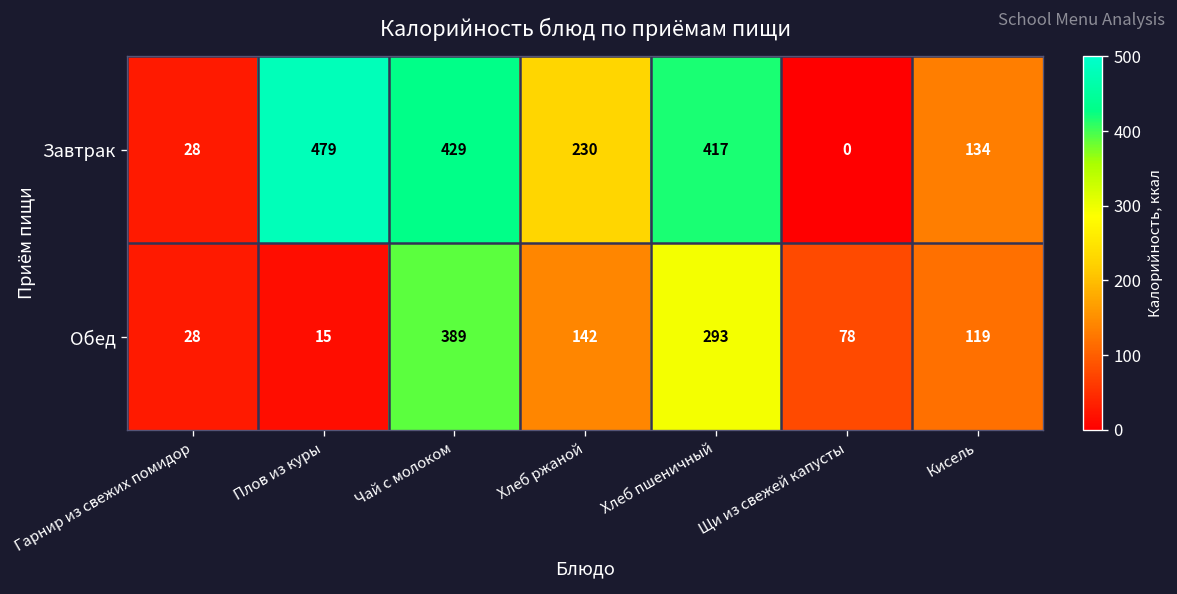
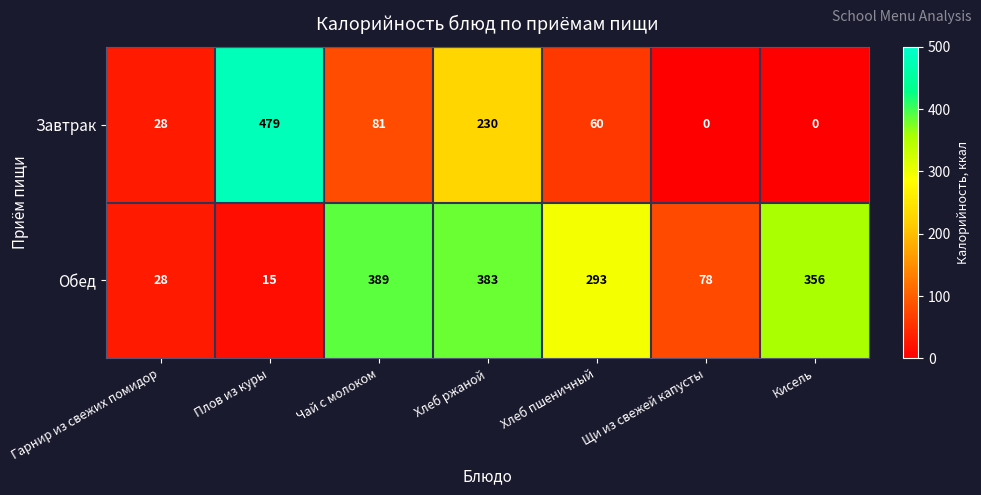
Завтрак, Чай с молоком: 429 -> 81
Завтрак, Хлеб пшеничный: 417 -> 60
Завтрак, Кисель: 134 -> 0
Обед, Хлеб ржаной: 142 -> 383
Обед, Кисель: 119 -> 356
